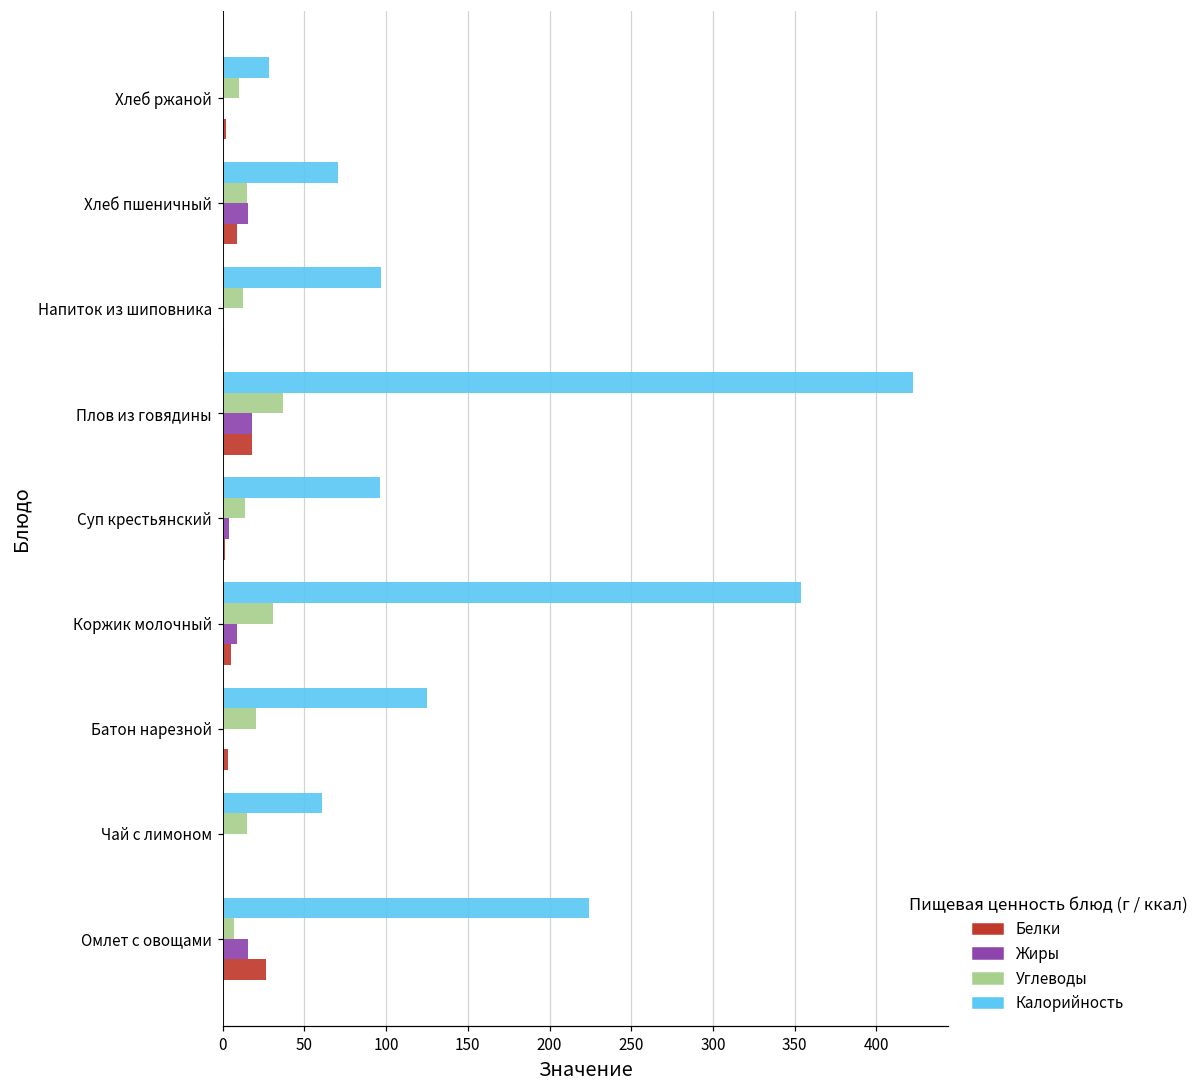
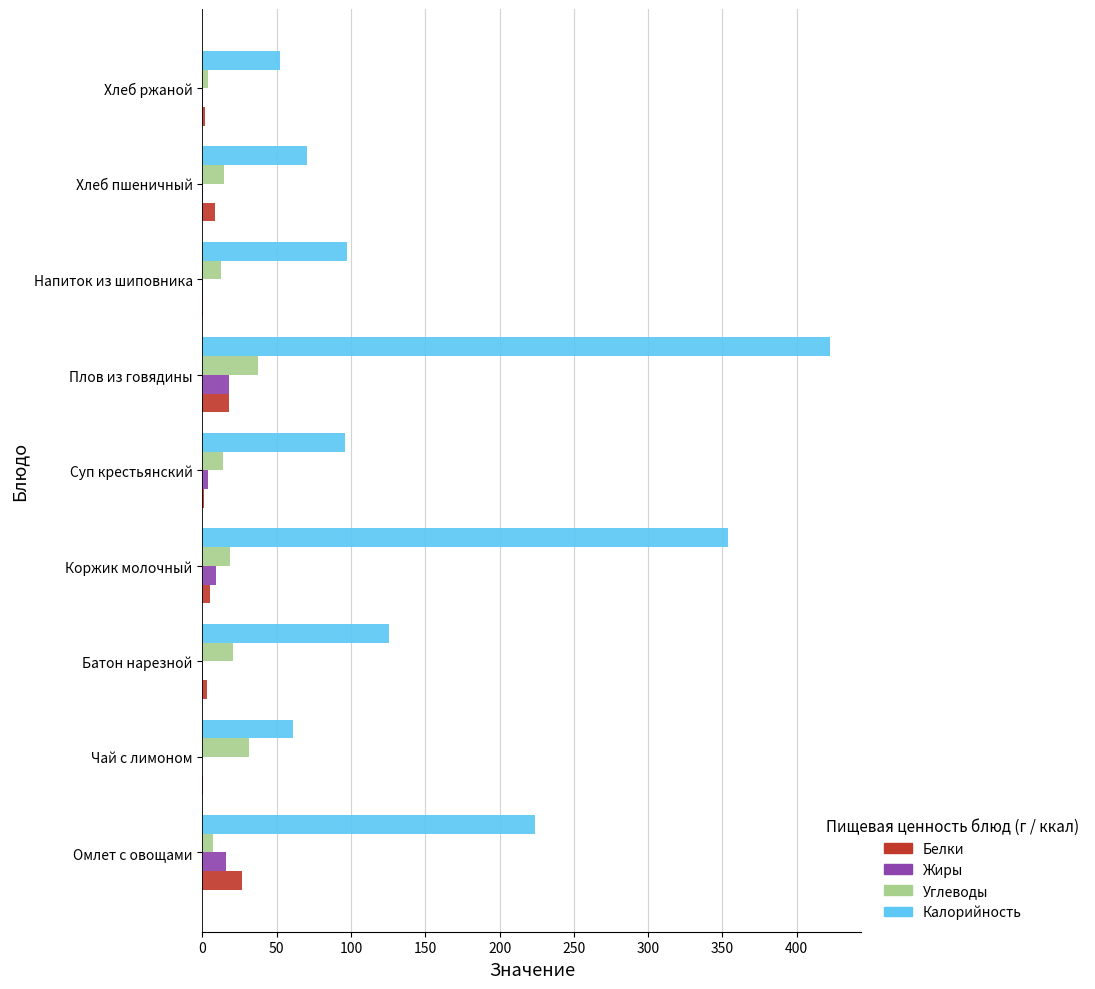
Калорийность, Хлеб ржаной: 28 -> 52
Углеводы, Хлеб ржаной: 10 -> 3
Жиры, Хлеб пшеничный: 15 -> 0
Углеводы, Коржик молочный: 31 -> 18
Углеводы, Чай с лимоном: 15 -> 31
